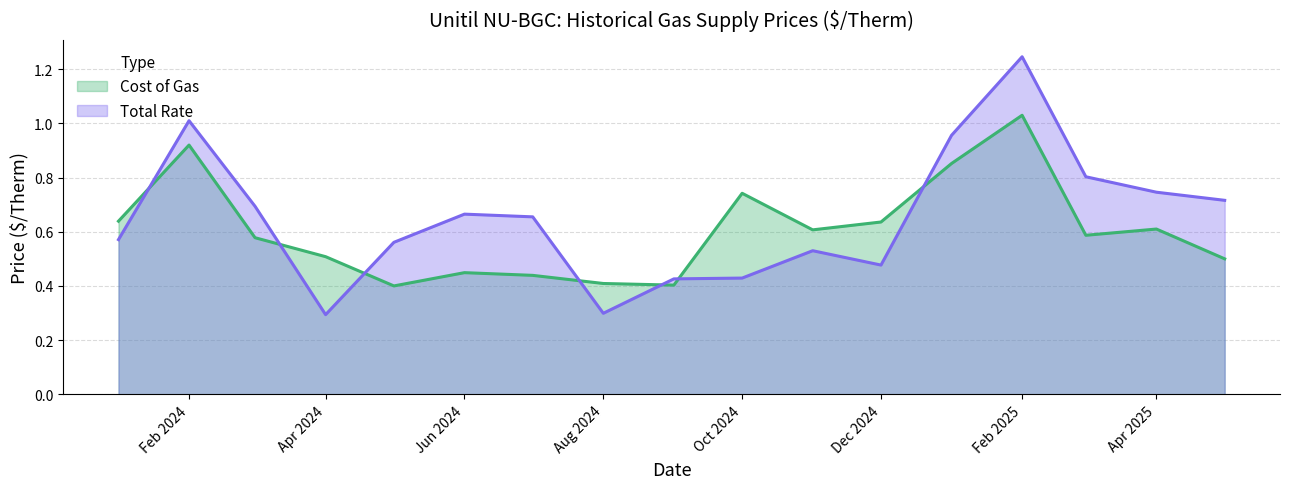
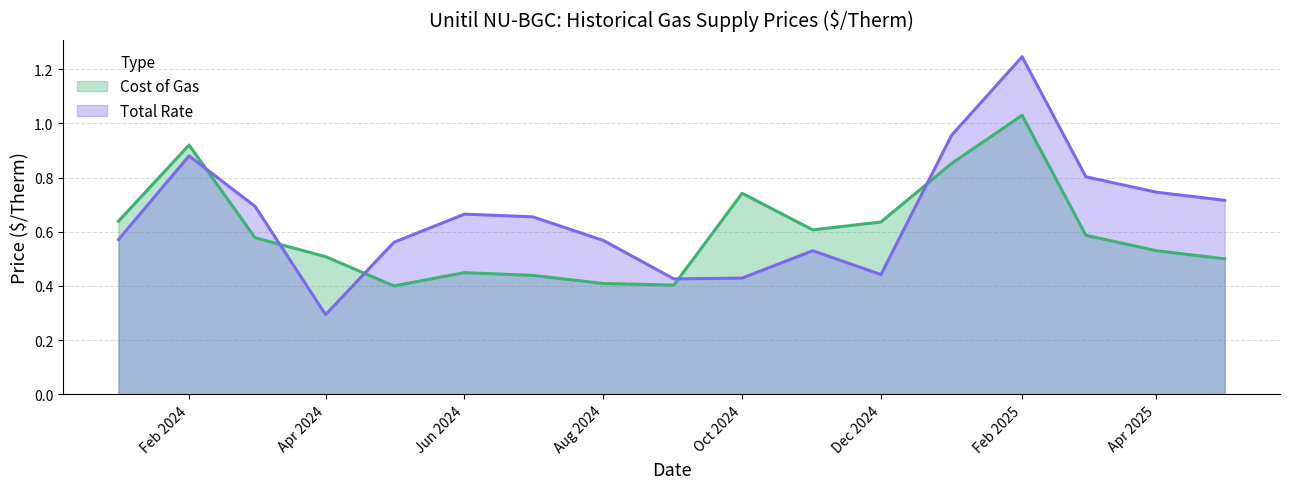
Total Rate, Feb 2024: 1.01 -> 0.88
Total Rate, Aug 2024: 0.30 -> 0.57
Total Rate, Dec 2024: 0.48 -> 0.44
Cost of Gas, Apr 2025: 0.61 -> 0.53
